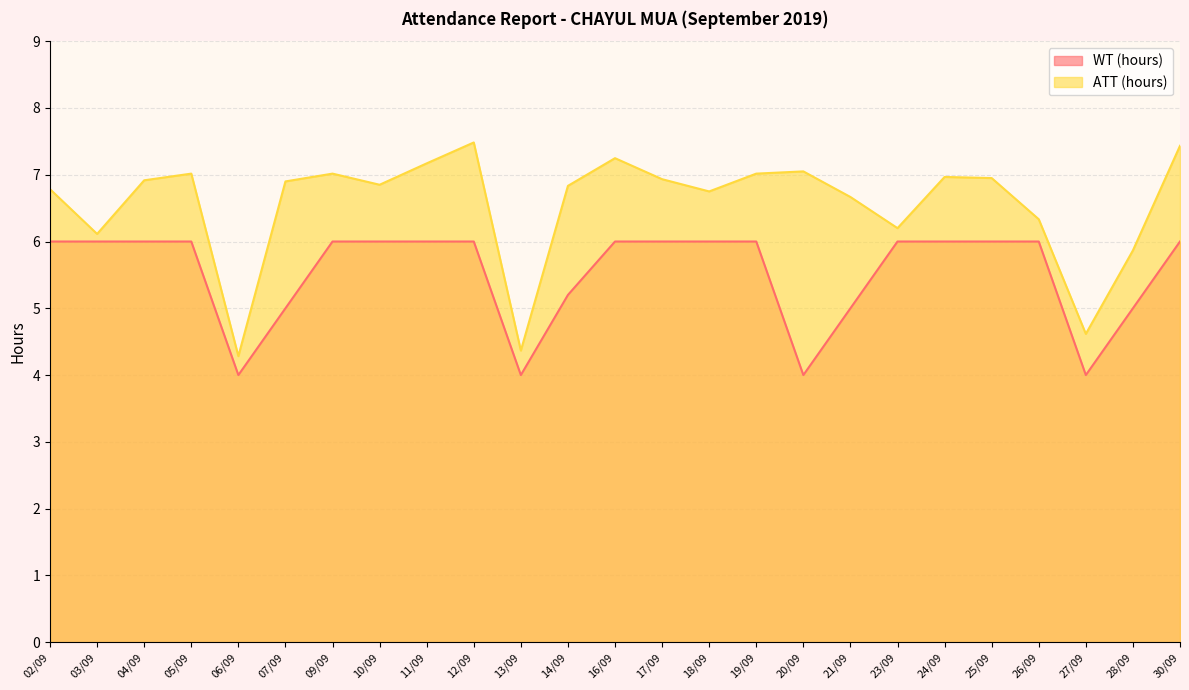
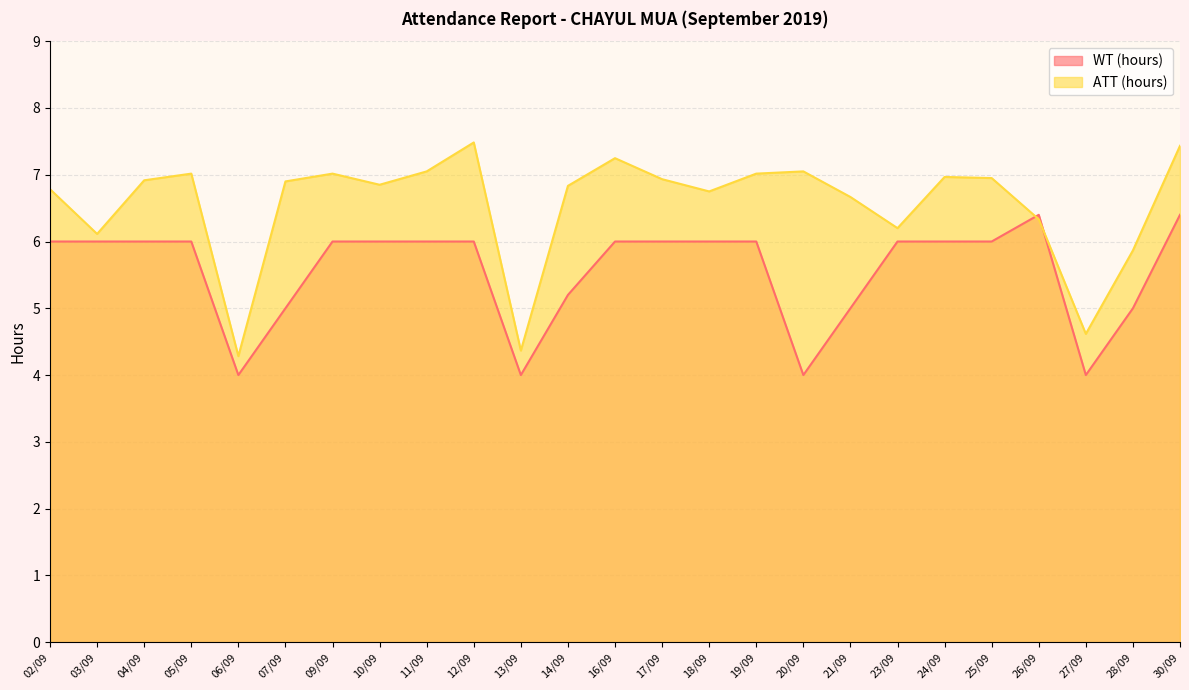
ATT (hours), 11/09: 7.2 -> 7.1
WT (hours), 26/09: 6.0 -> 6.4
WT (hours), 30/09: 6.0 -> 6.4
